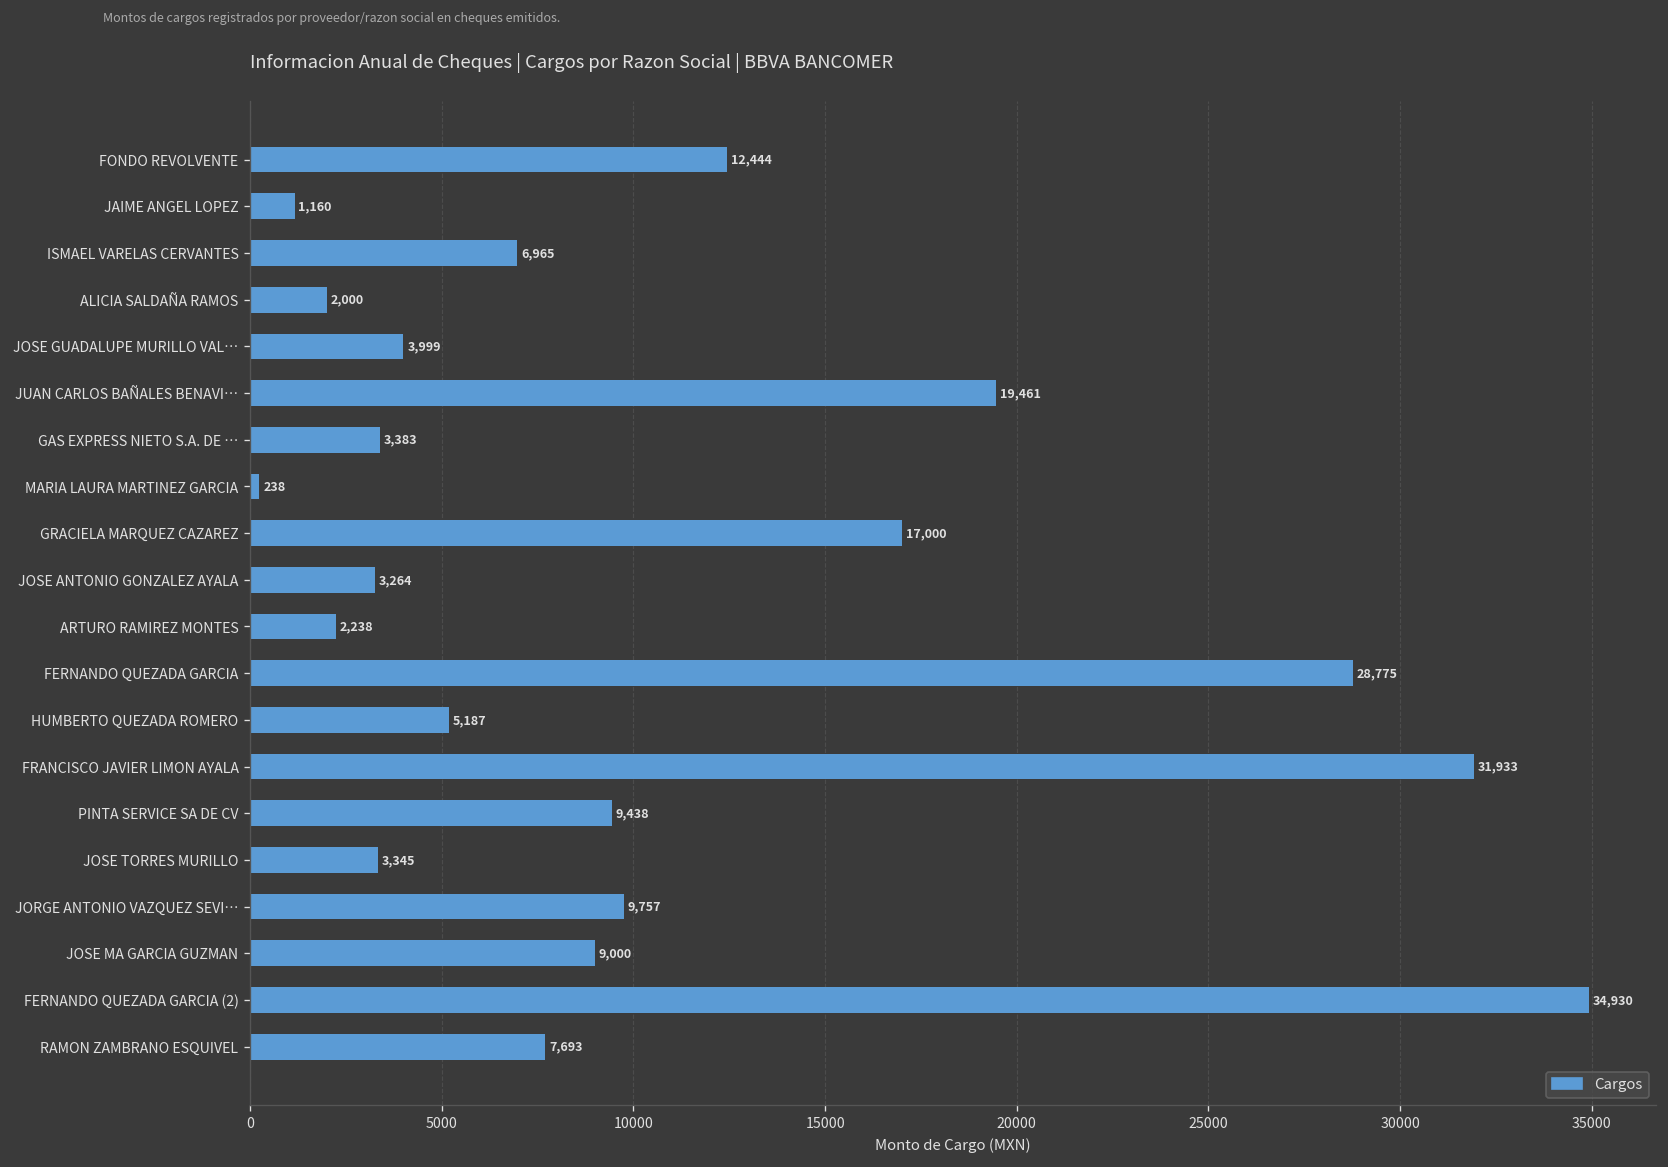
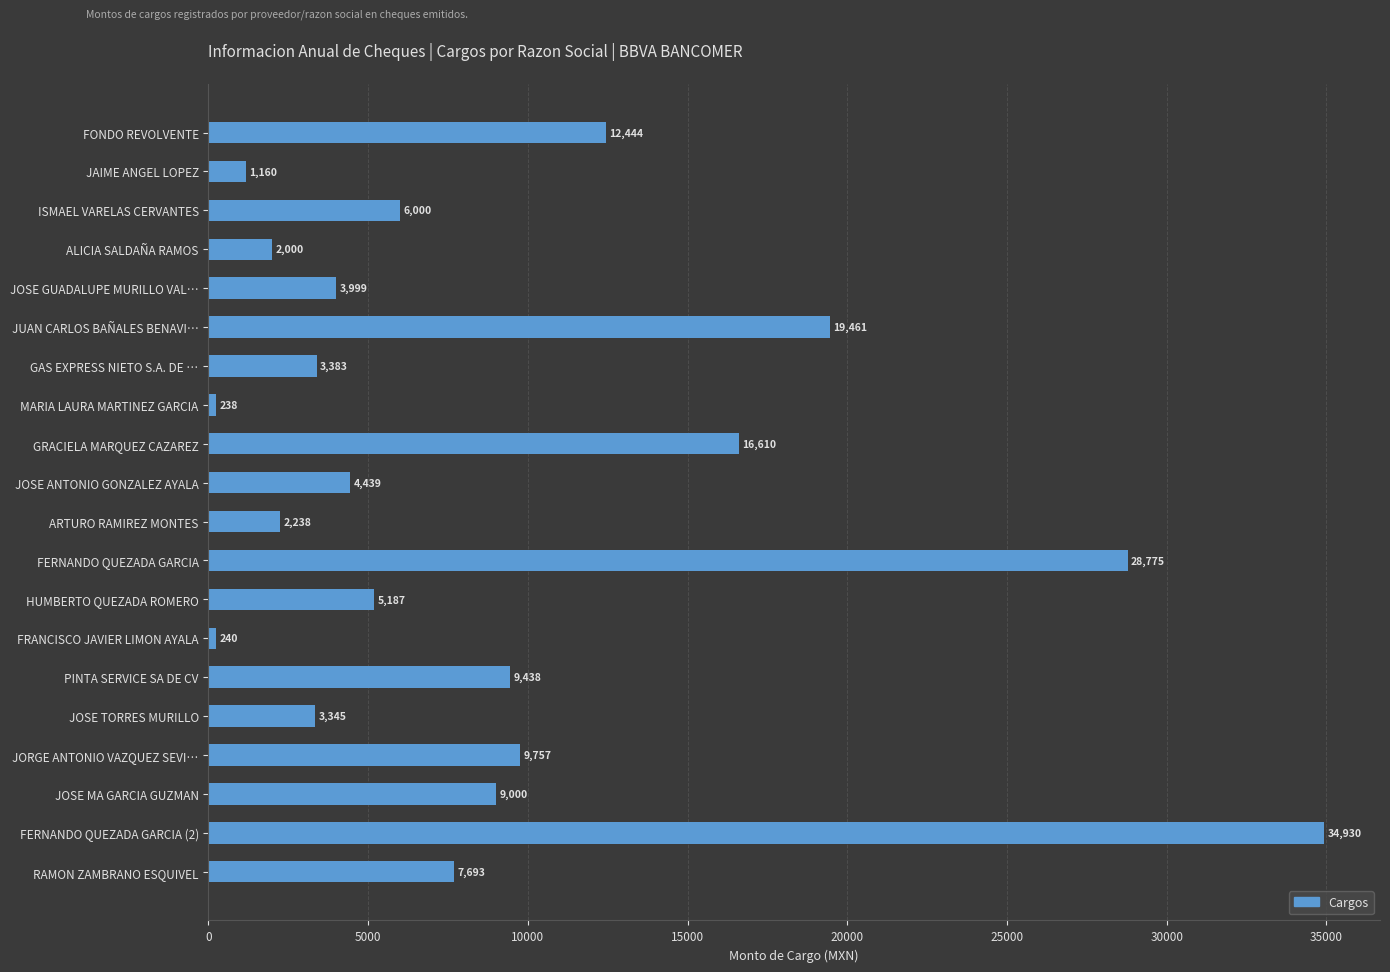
ISMAEL VARELAS CERVANTES: 6,965 -> 6,000
GRACIELA MARQUEZ CAZAREZ: 17,000 -> 16,610
JOSE ANTONIO GONZALEZ AYALA: 3,264 -> 4,439
FRANCISCO JAVIER LIMON AYALA: 31,933 -> 240
